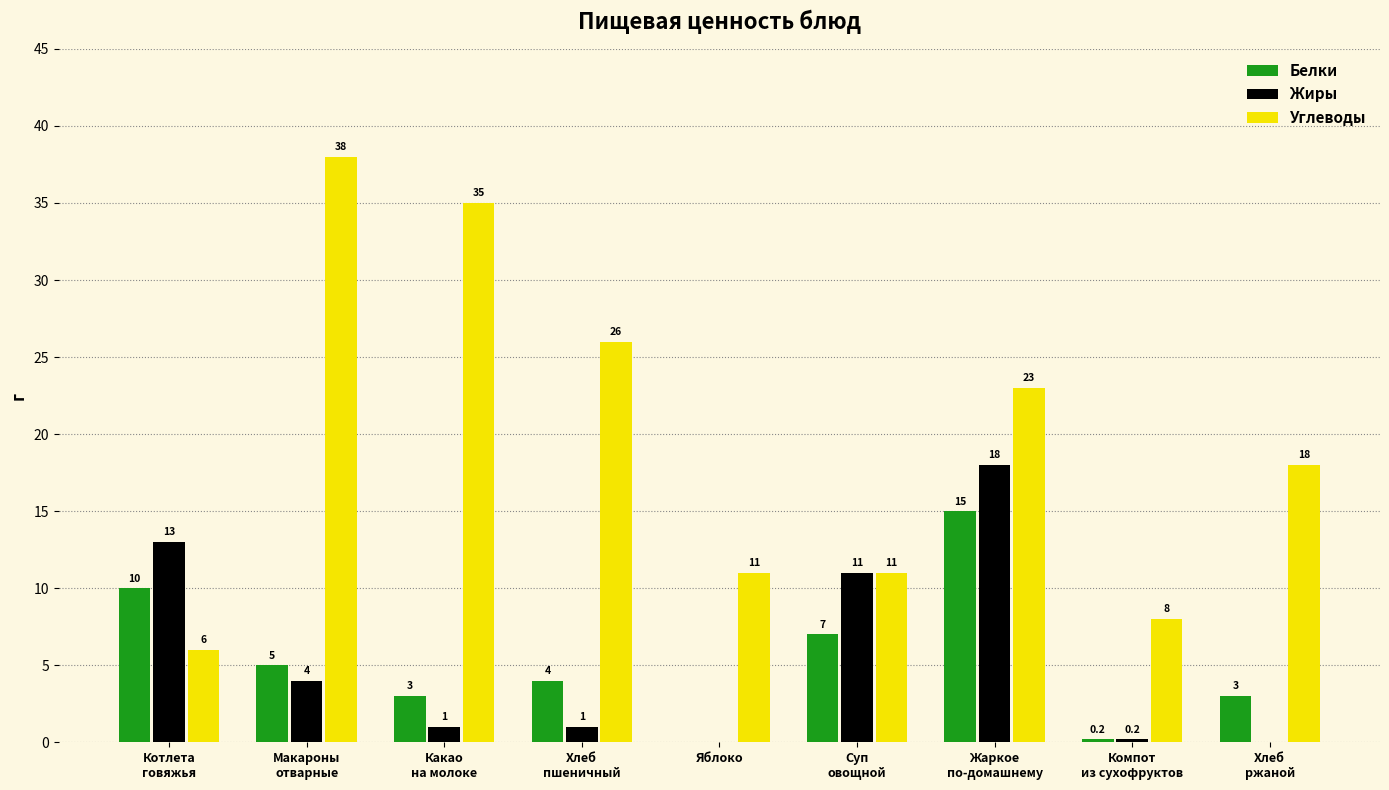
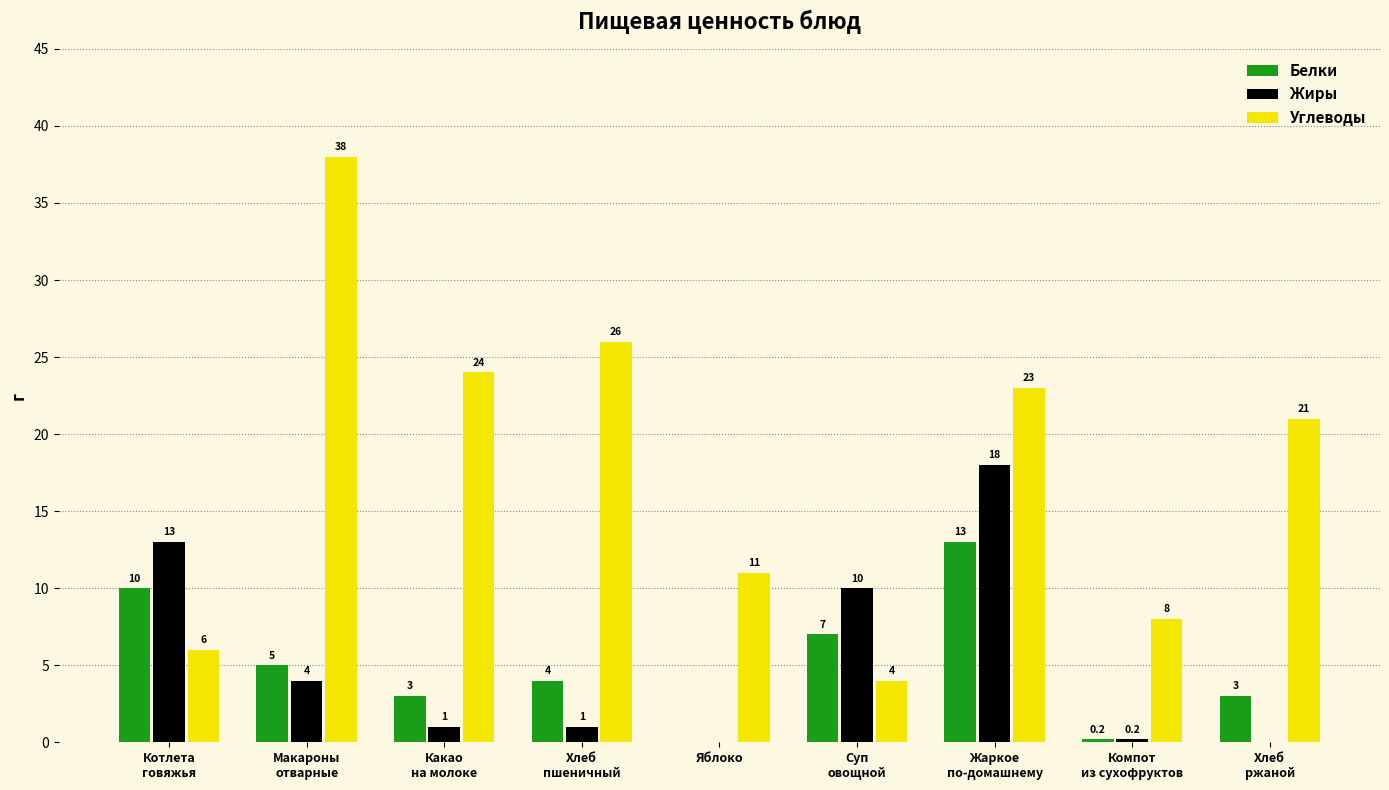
Углеводы, Какао на молоке: 35 -> 24
Жиры, Суп овощной: 11 -> 10
Углеводы, Суп овощной: 11 -> 4
Белки, Жаркое по-домашнему: 15 -> 13
Углеводы, Хлеб ржаной: 18 -> 21
